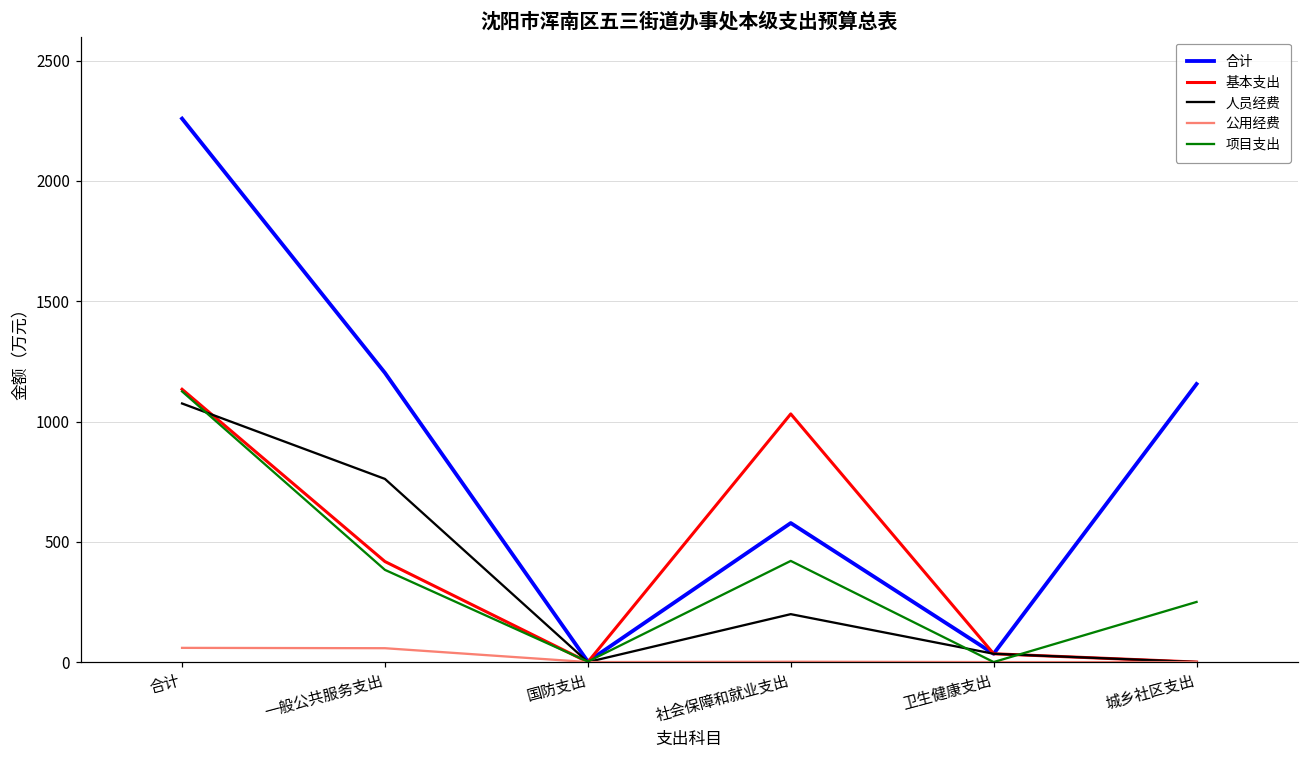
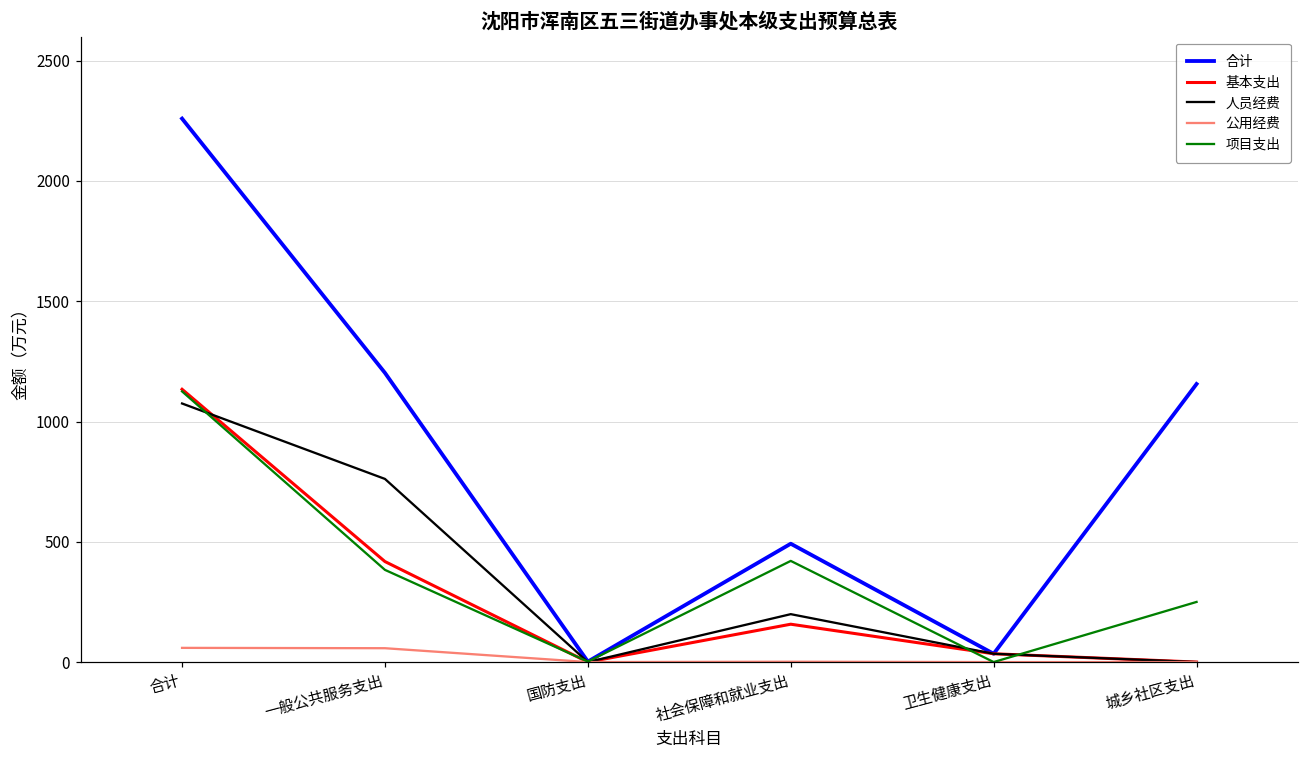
合计, 社会保障和就业支出: 580 -> 490
基本支出, 社会保障和就业支出: 1030 -> 160
